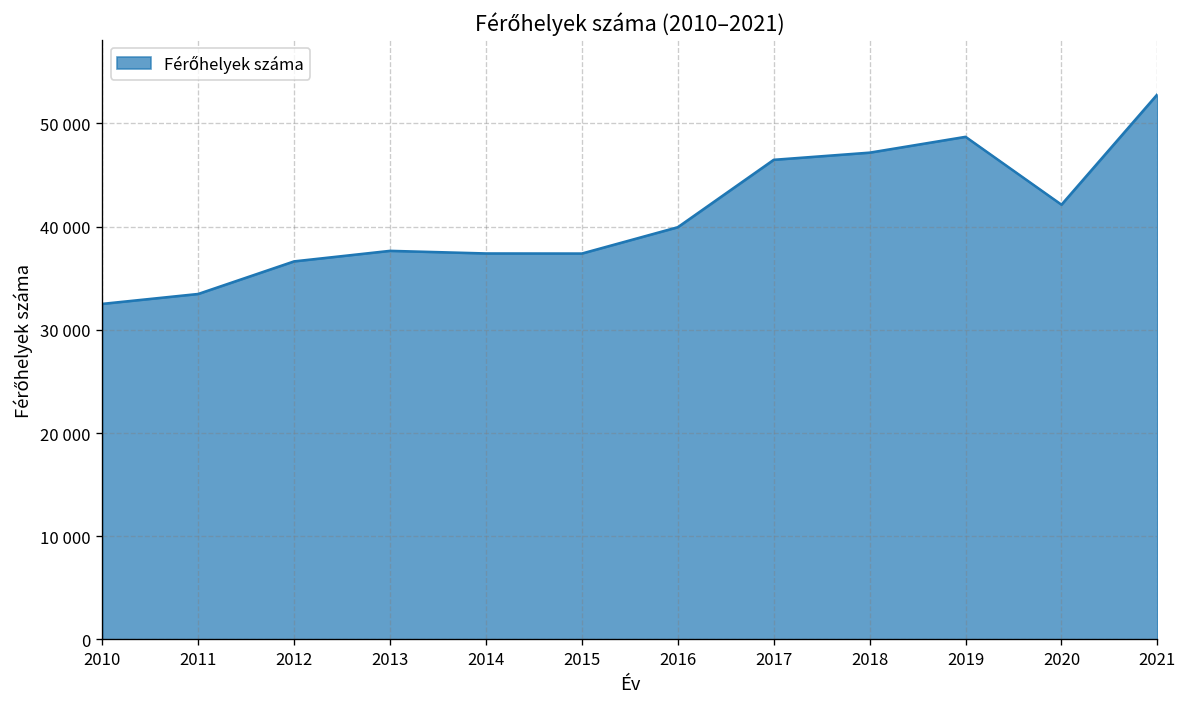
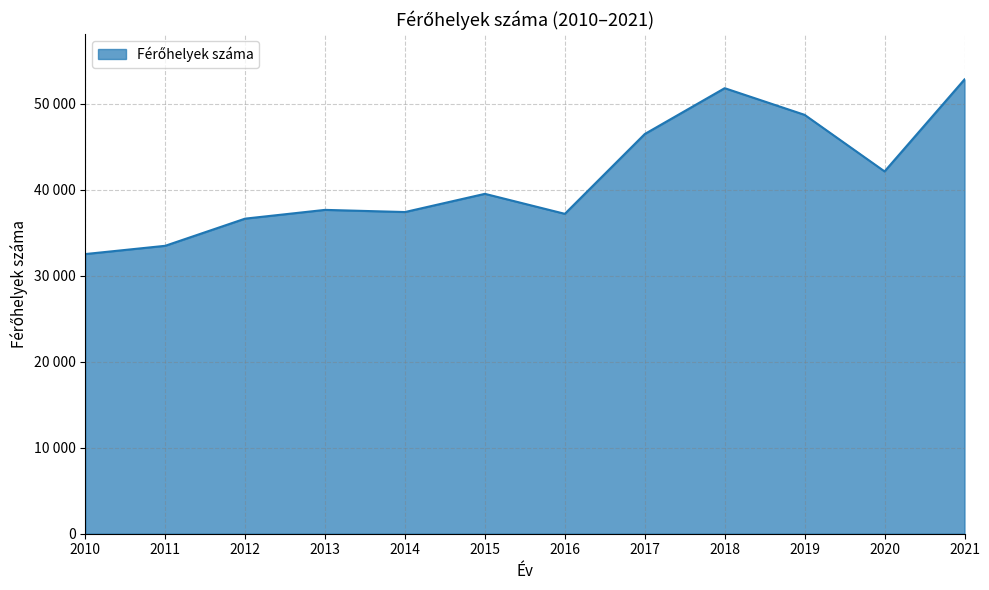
2015: 37000 -> 40000
2016: 40000 -> 37000
2018: 47000 -> 52000
